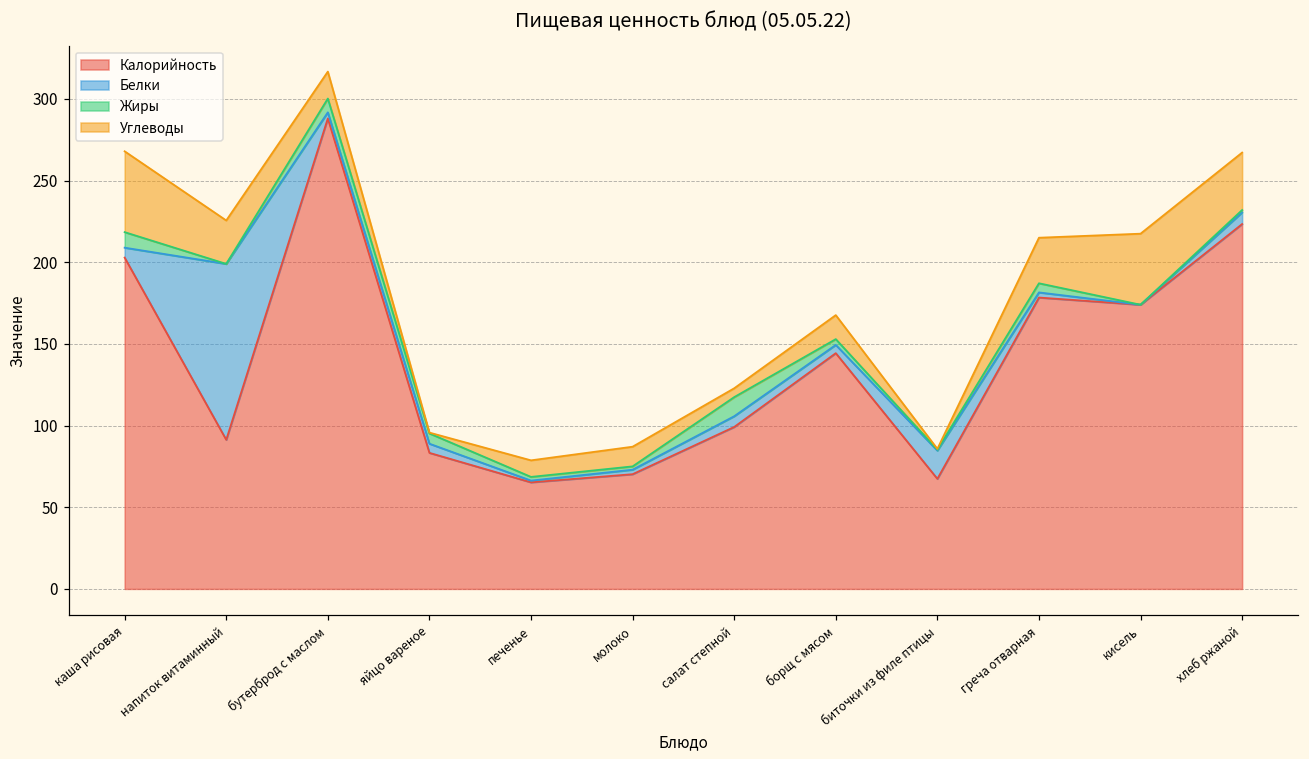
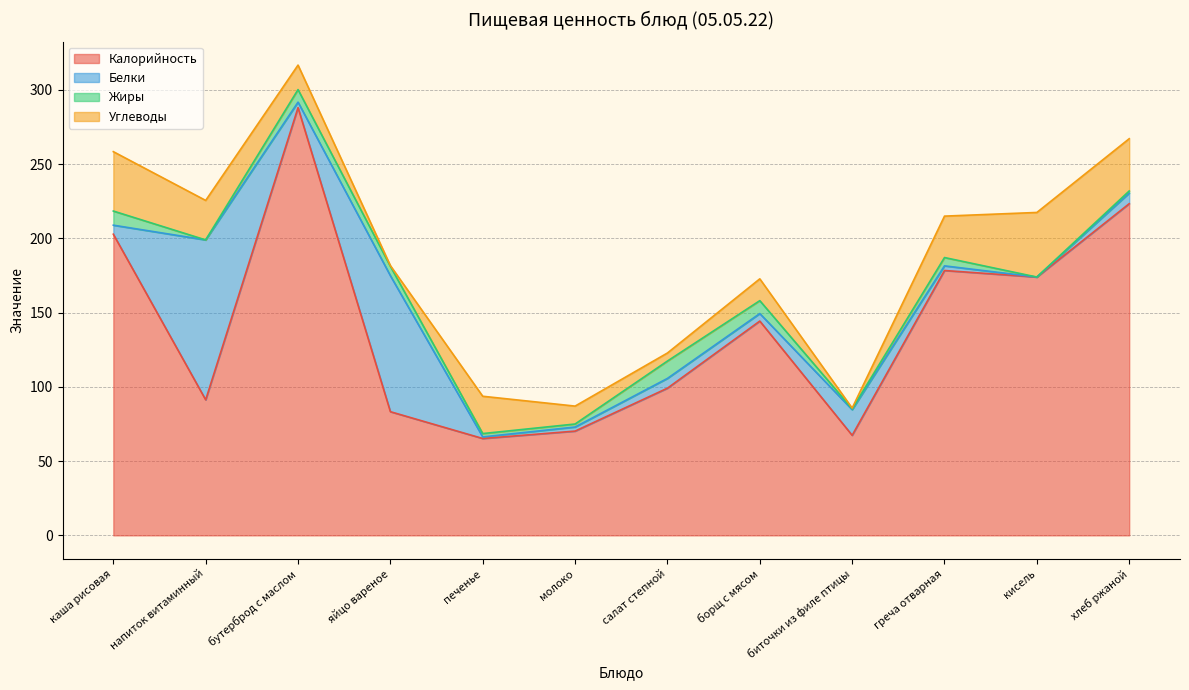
Углеводы, каша рисовая: 50 -> 40
Белки, яйцо вареное: 6 -> 92
Углеводы, печенье: 10 -> 25
Жиры, борщ с мясом: 4 -> 9
